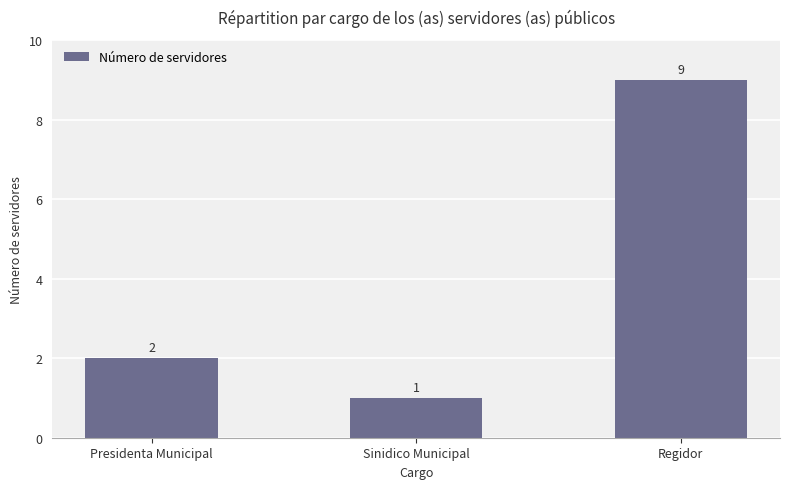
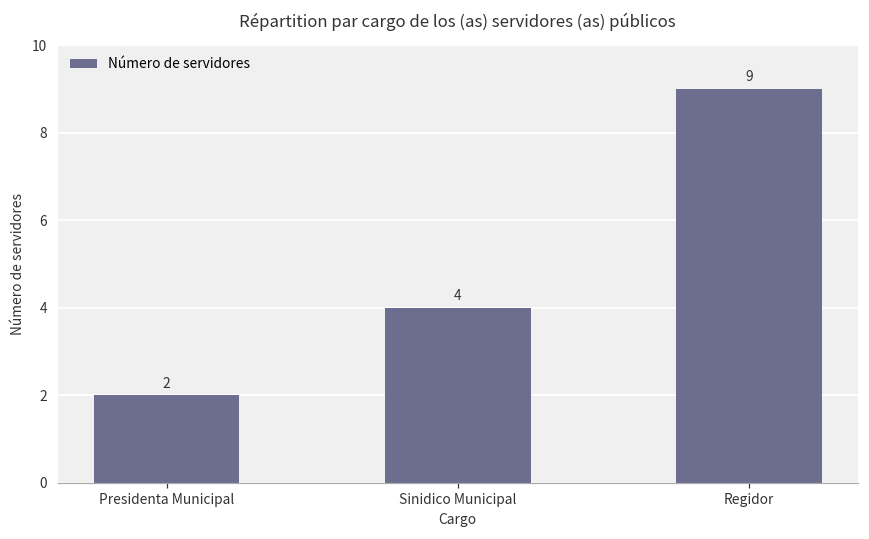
Sinidico Municipal: 1 -> 4
